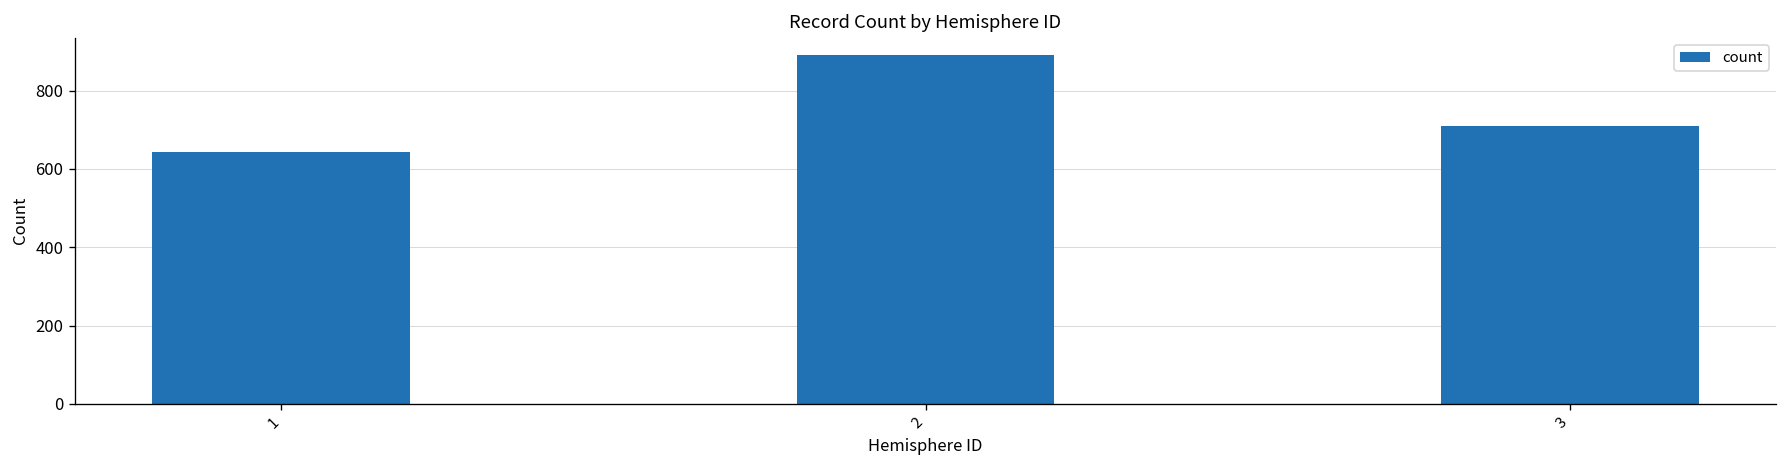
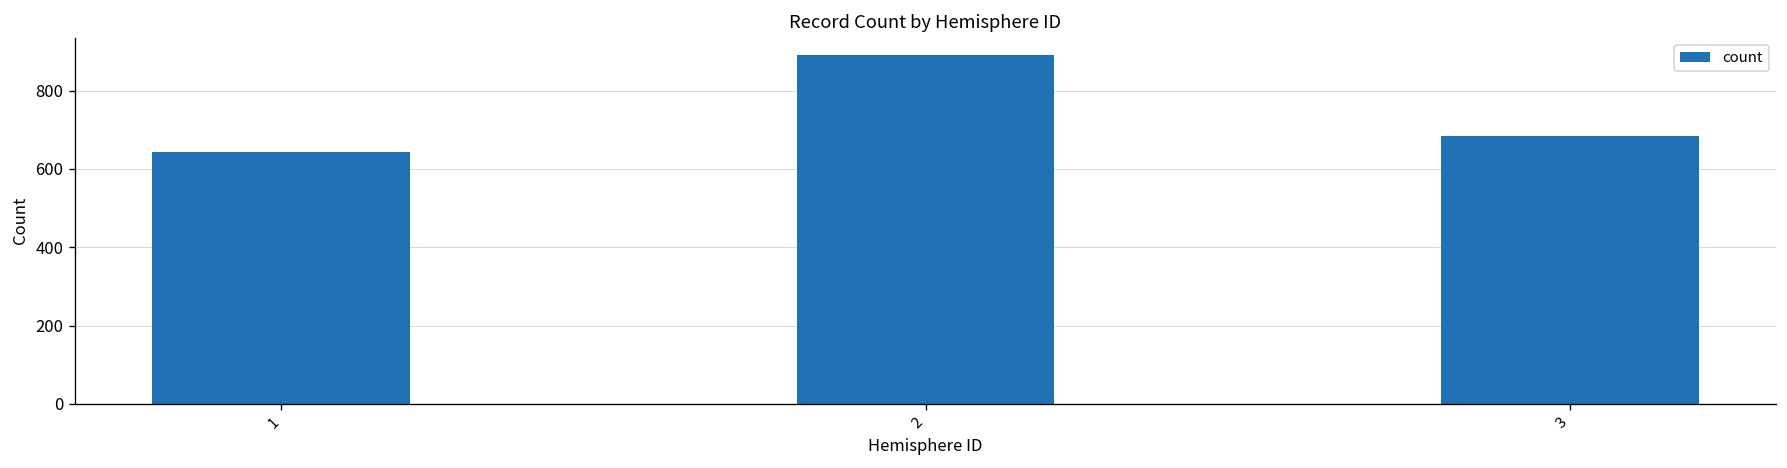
3: 710 -> 690
